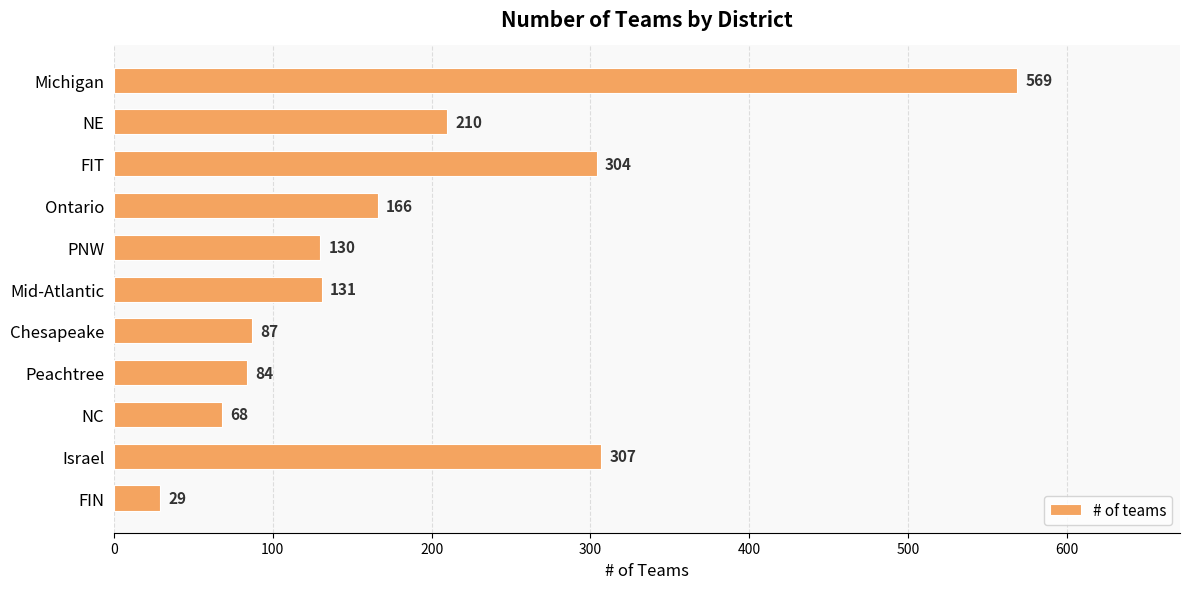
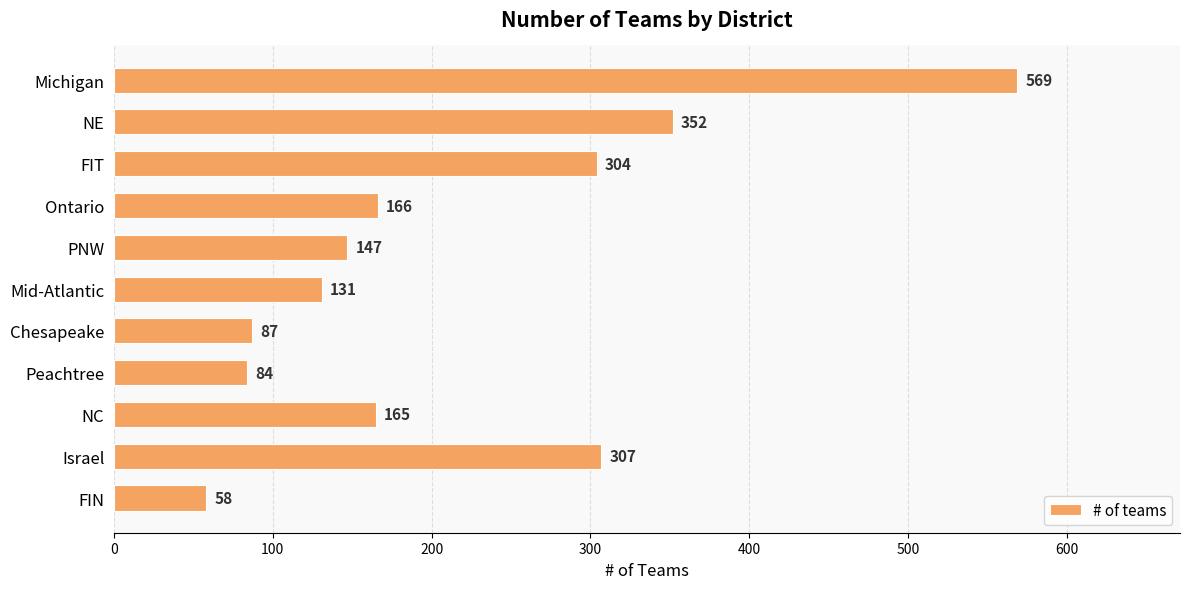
NE: 210 -> 352
PNW: 130 -> 147
NC: 68 -> 165
FIN: 29 -> 58
